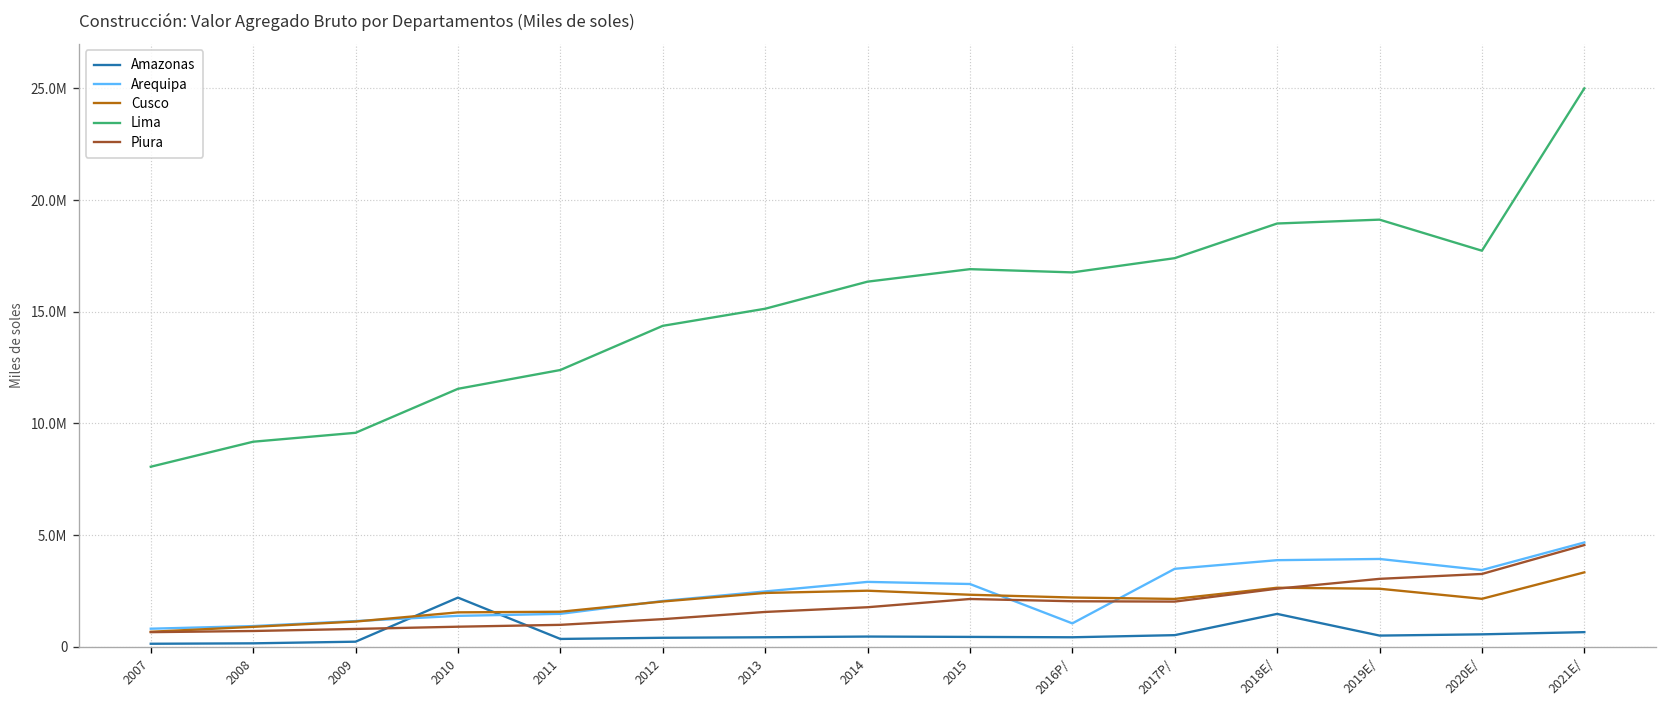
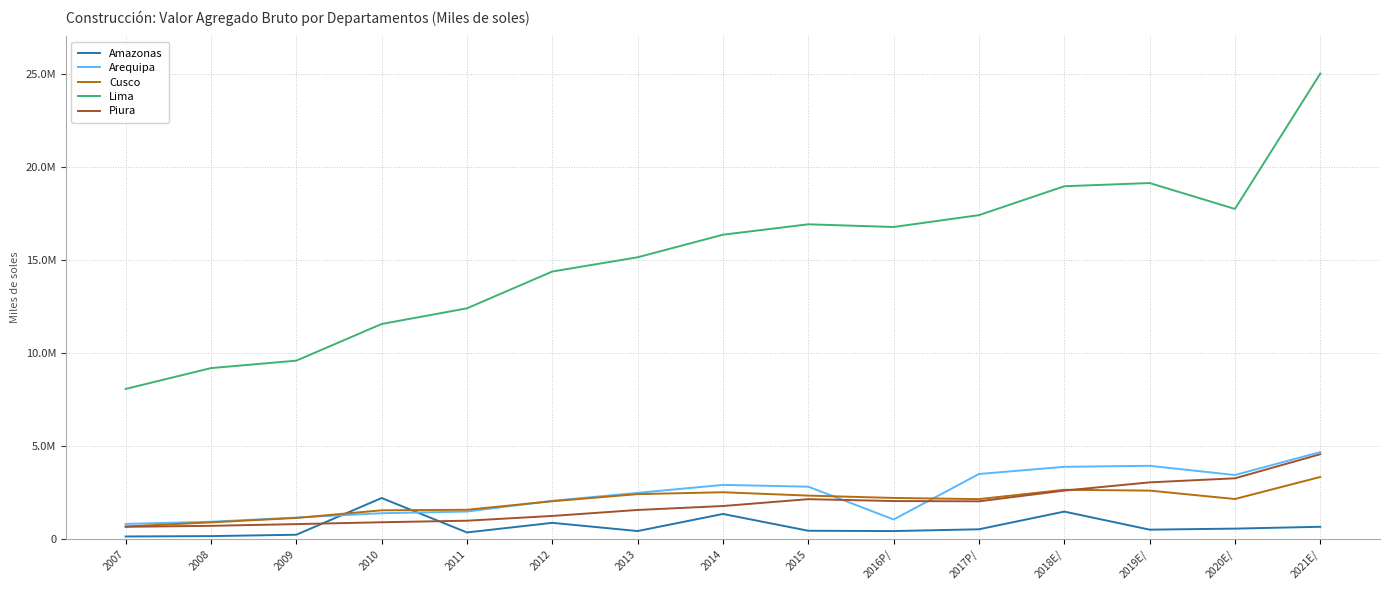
Amazonas, 2012: 400000 -> 900000
Amazonas, 2014: 500000 -> 1300000
